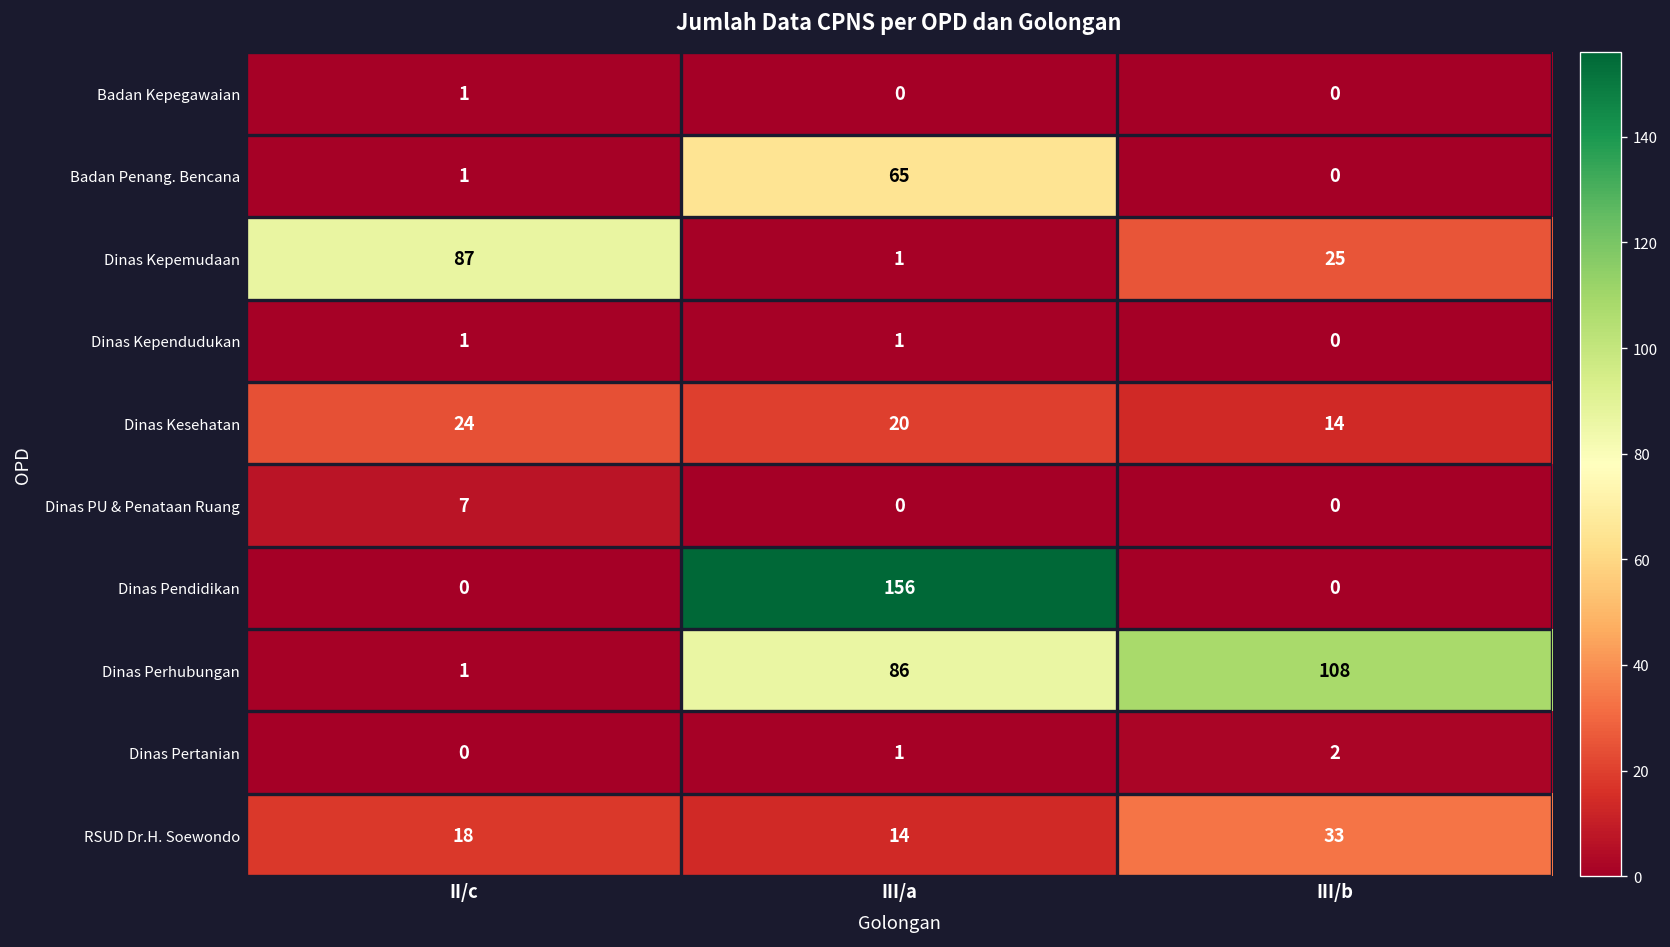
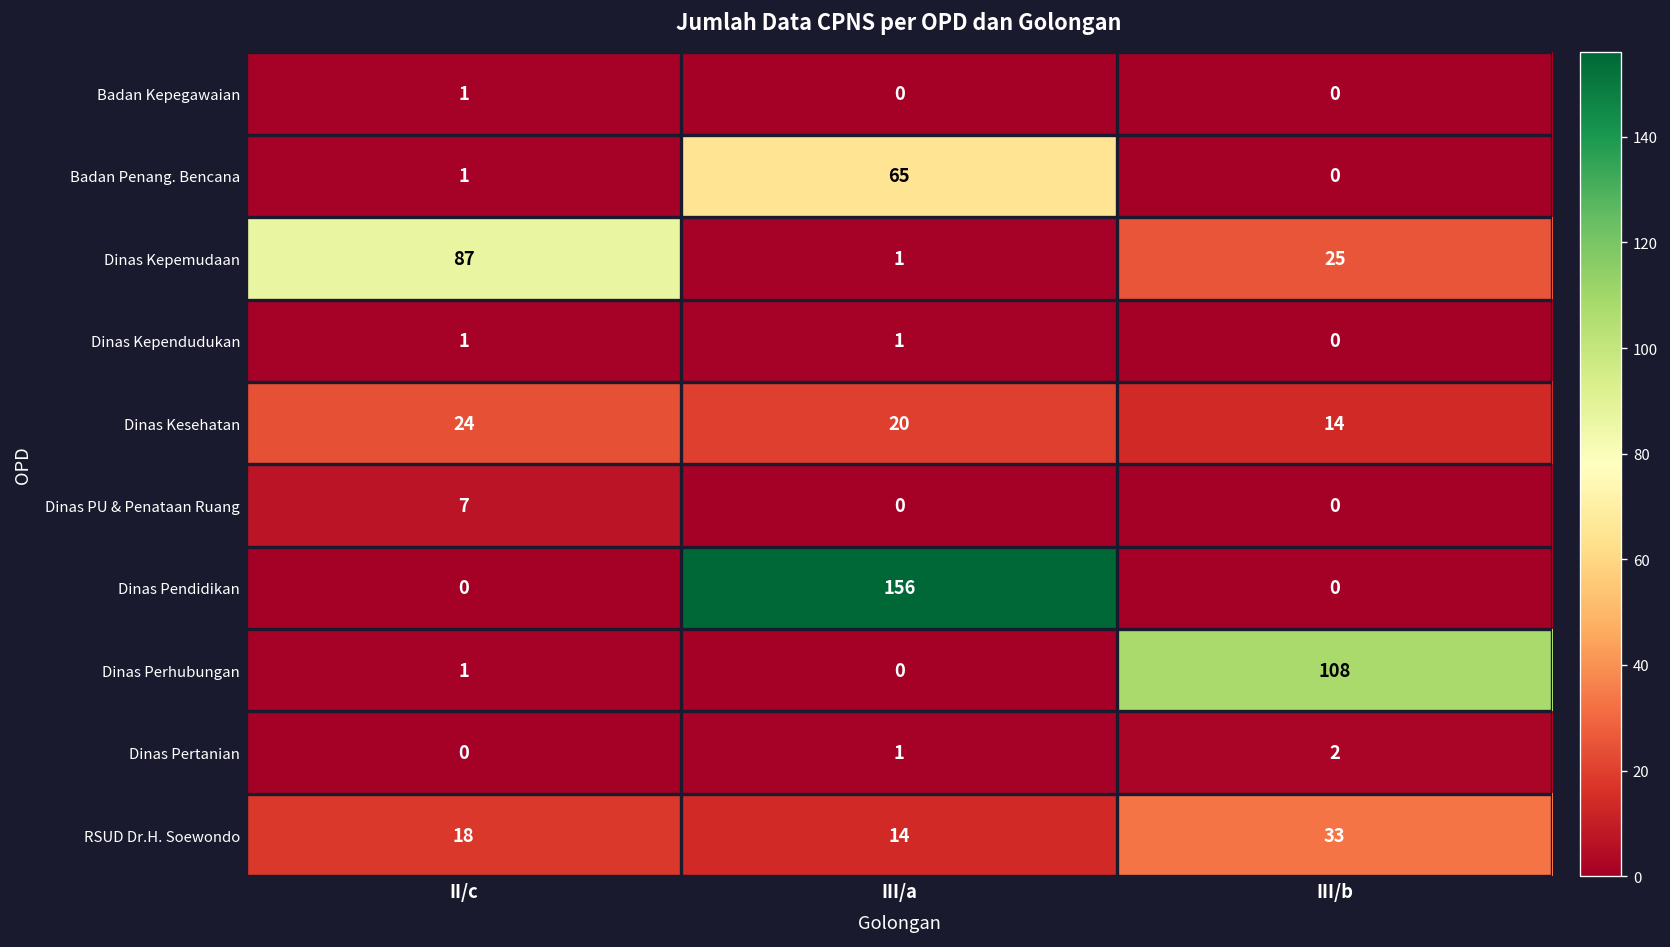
Dinas Perhubungan, III/a: 86 -> 0
